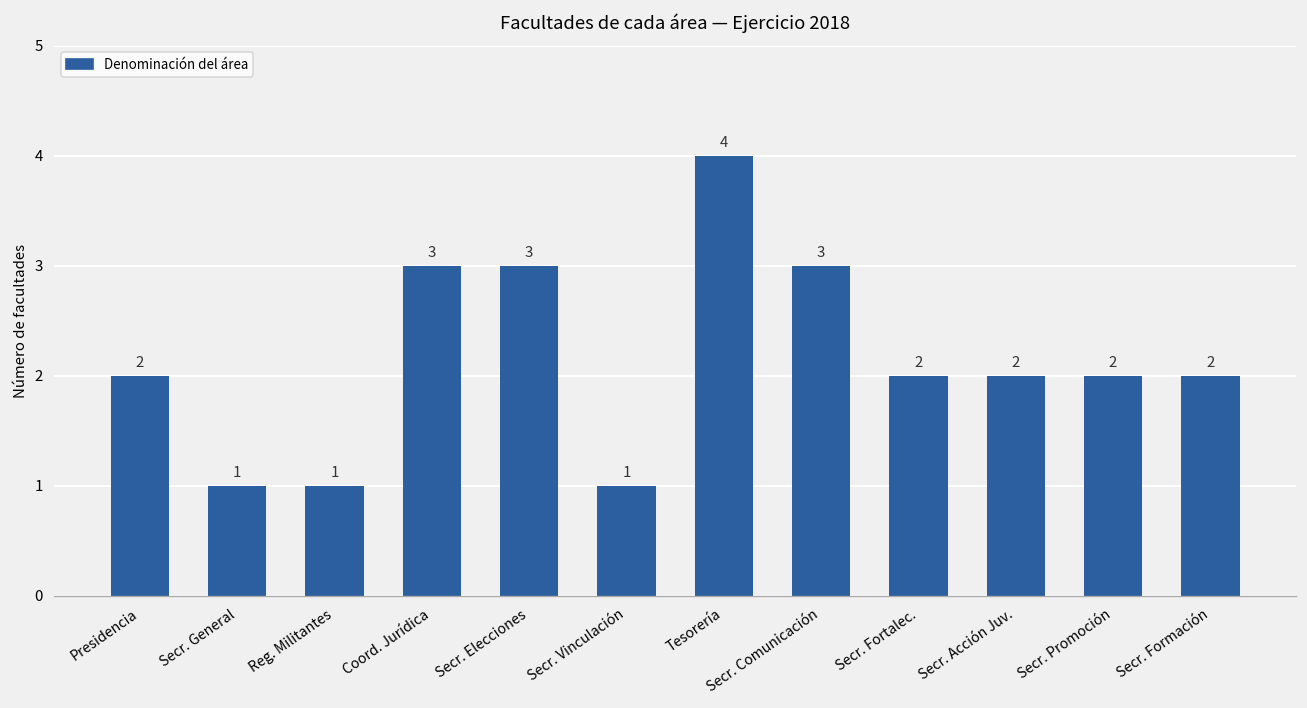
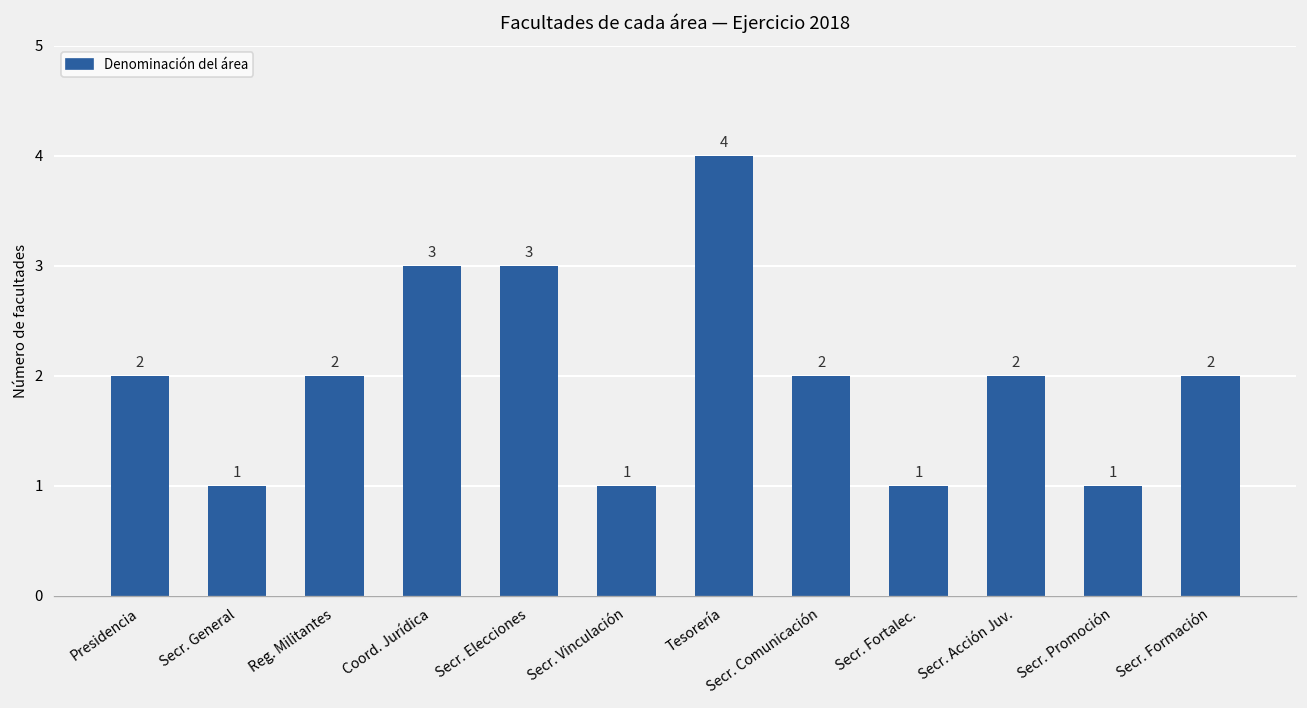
Reg. Militantes: 1 -> 2
Secr. Comunicación: 3 -> 2
Secr. Fortalec.: 2 -> 1
Secr. Promoción: 2 -> 1
